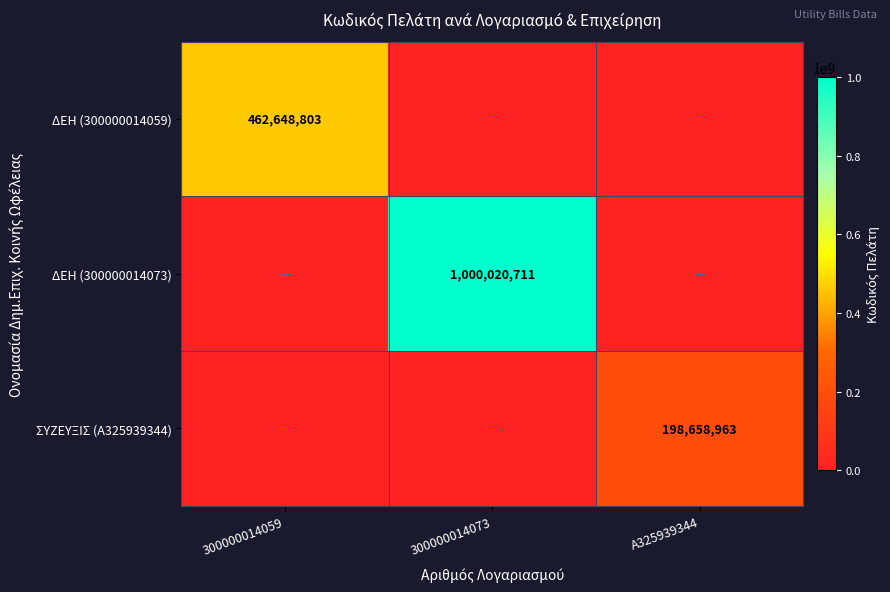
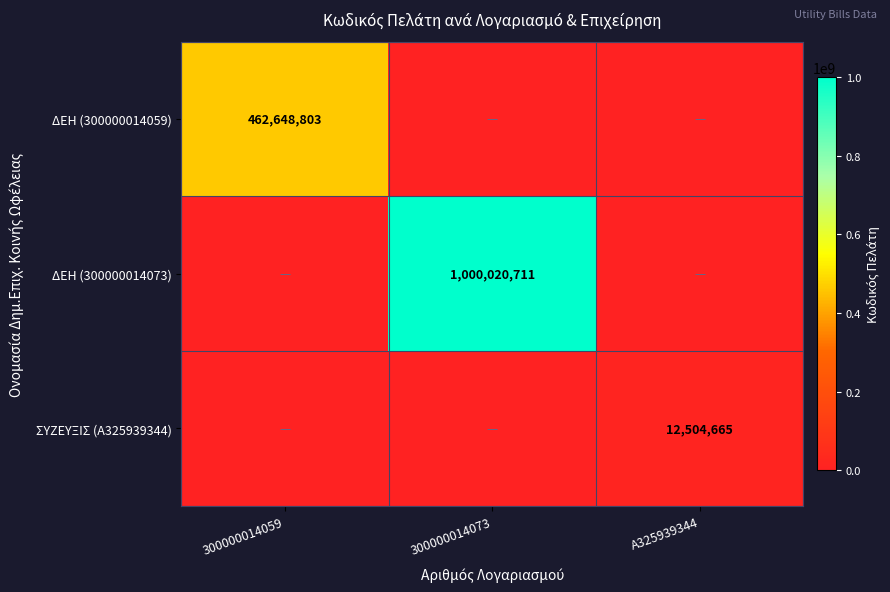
ΣΥΖΕΥΞΙΣ (Α325939344), Α325939344: 198,658,963 -> 12,504,665
